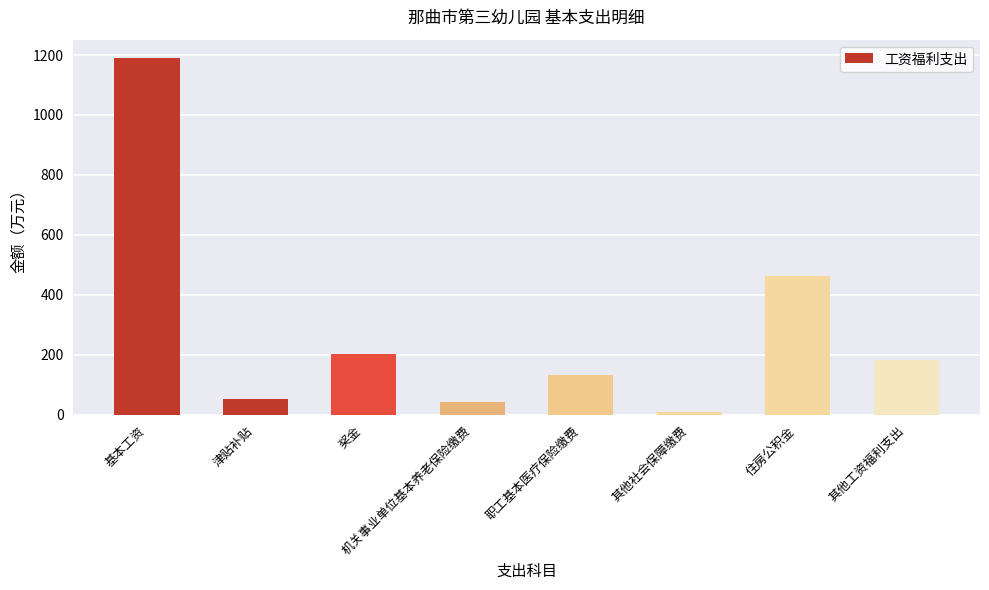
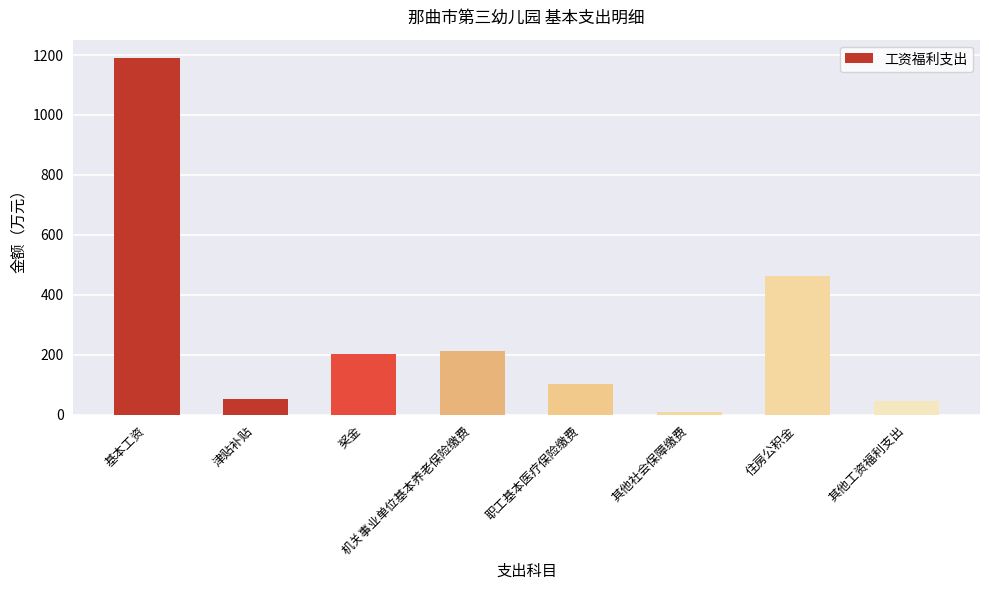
机关事业单位基本养老保险缴费: 40 -> 210
职工基本医疗保险缴费: 130 -> 100
其他工资福利支出: 180 -> 50
